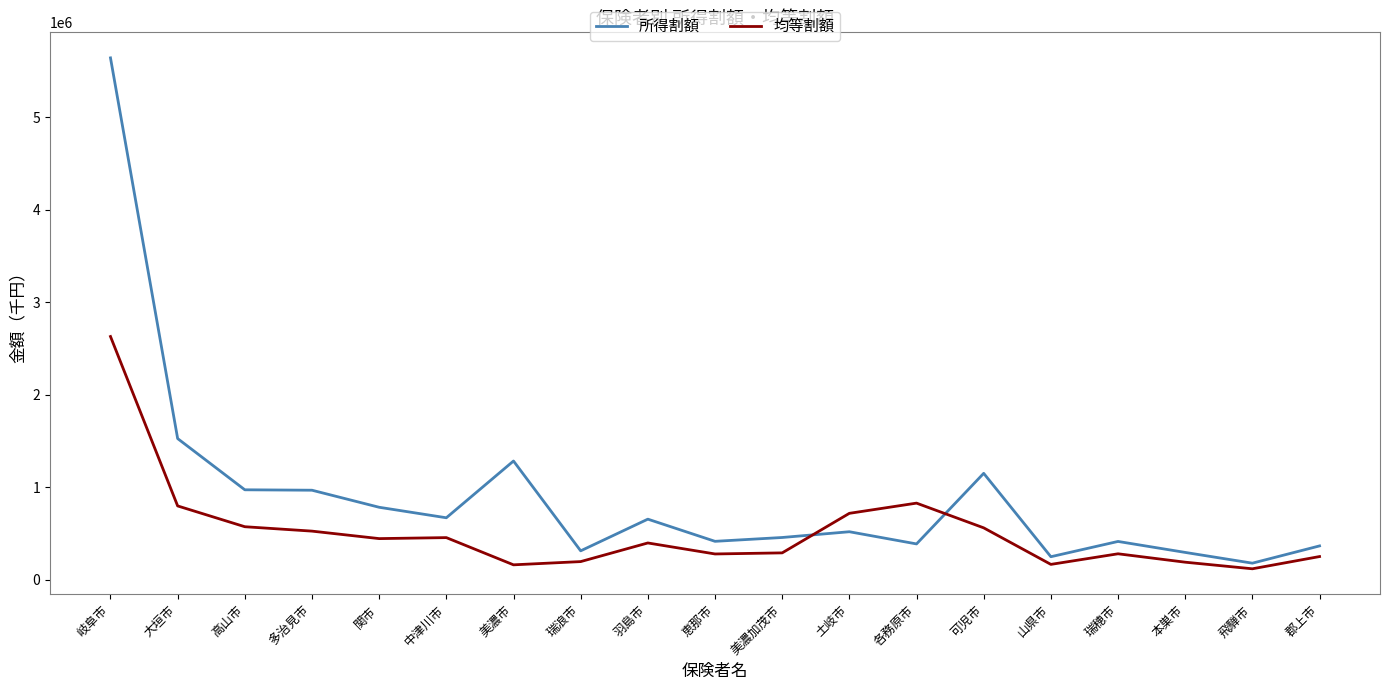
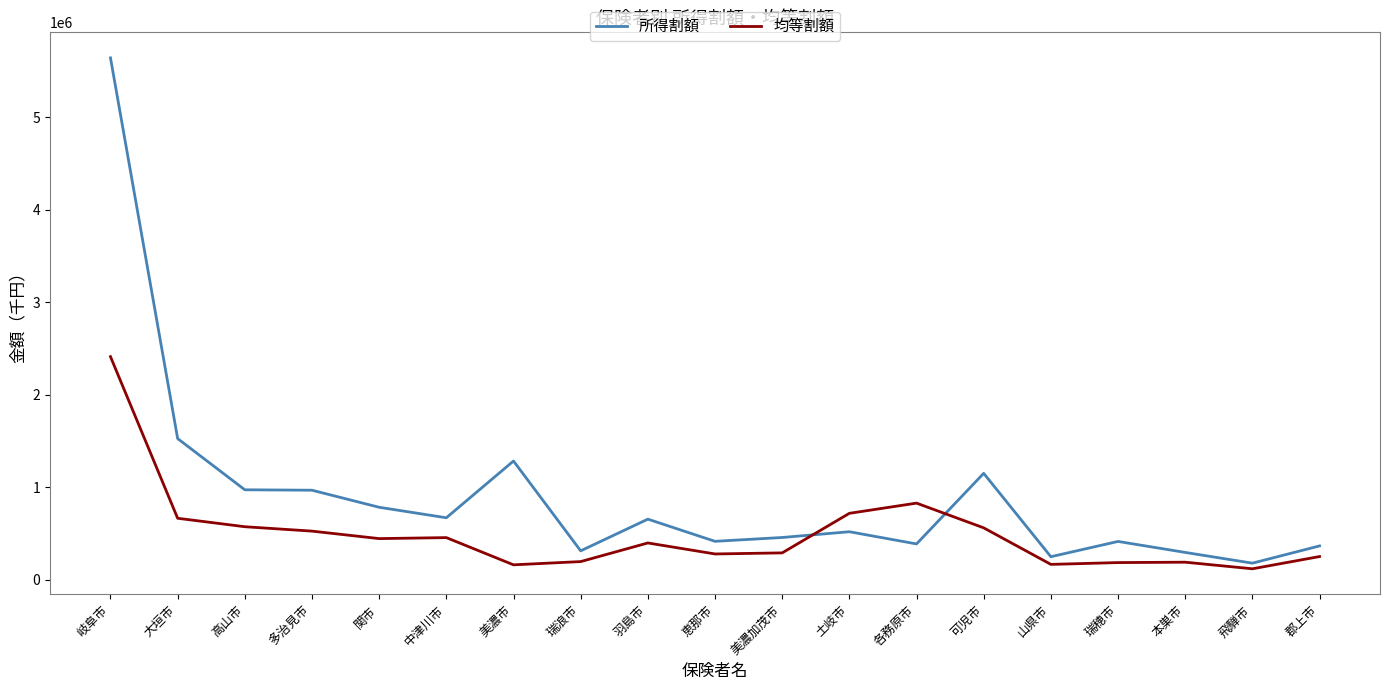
均等割額, 岐阜市: 2600000 -> 2400000
均等割額, 大垣市: 800000 -> 700000
均等割額, 瑞穂市: 300000 -> 200000
